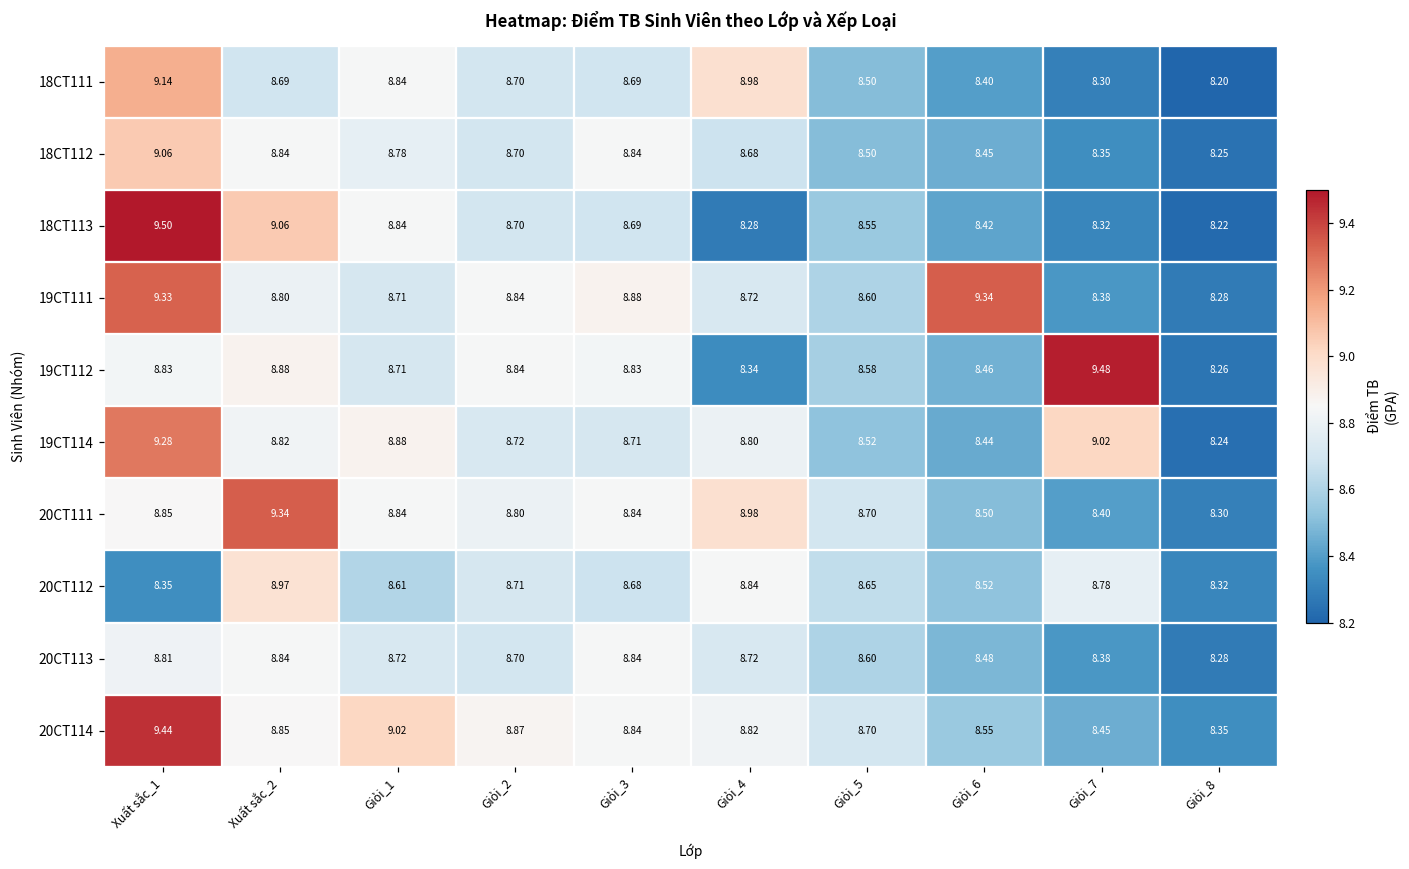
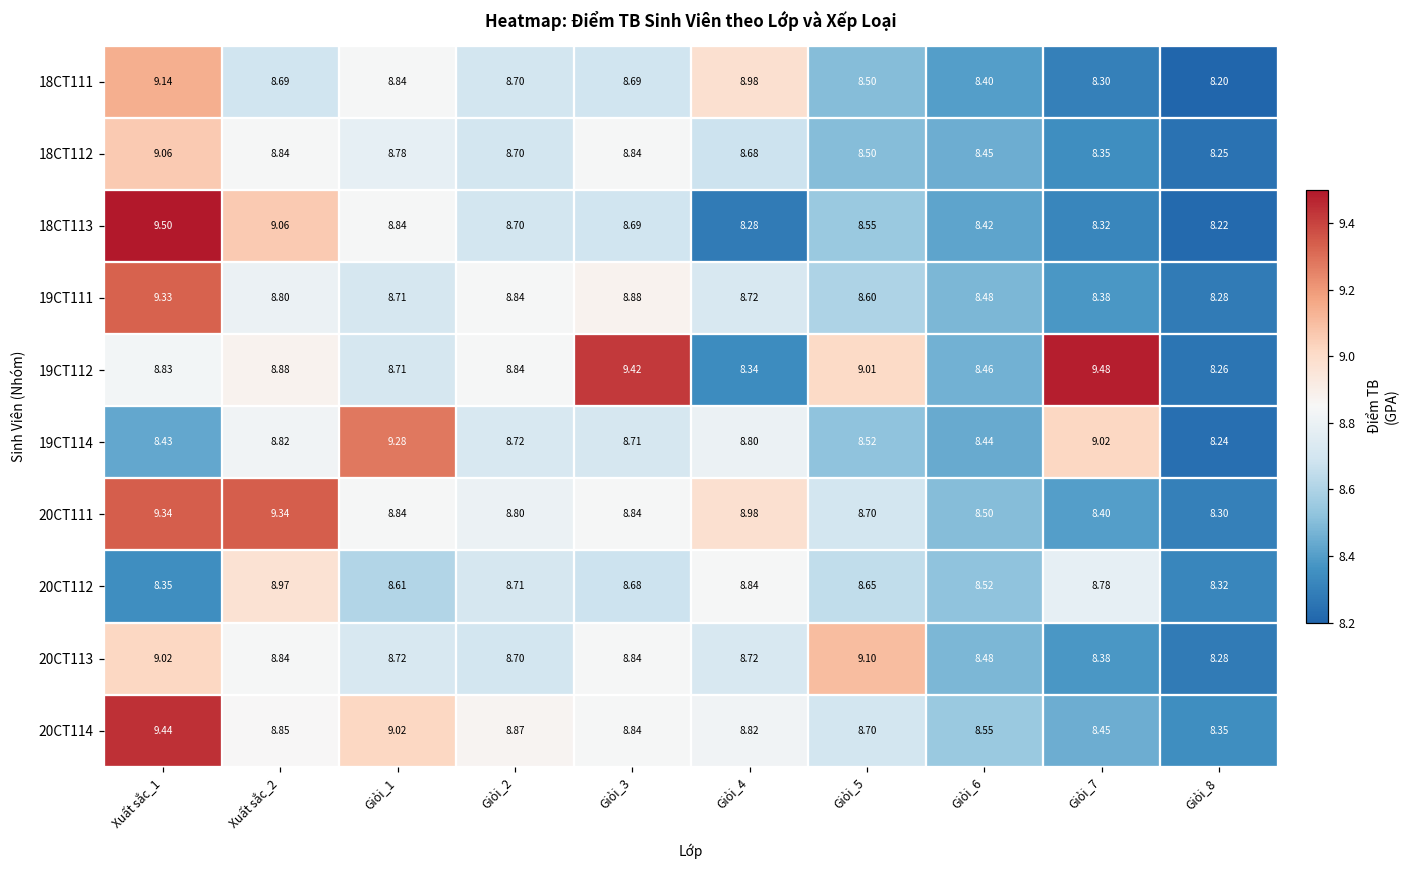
19CT111, Giỏi_6: 9.34 -> 8.48
19CT112, Giỏi_3: 8.83 -> 9.42
19CT112, Giỏi_5: 8.58 -> 9.01
19CT114, Xuất sắc_1: 9.28 -> 8.43
19CT114, Giỏi_1: 8.88 -> 9.28
20CT111, Xuất sắc_1: 8.85 -> 9.34
20CT113, Xuất sắc_1: 8.81 -> 9.02
20CT113, Giỏi_5: 8.60 -> 9.10
